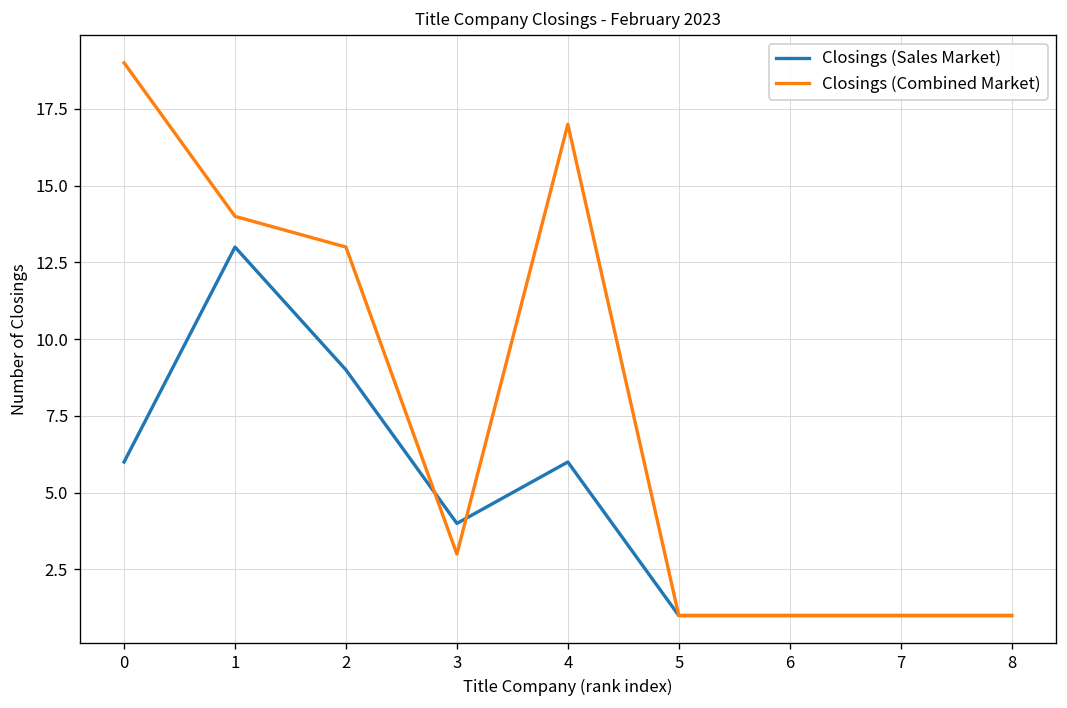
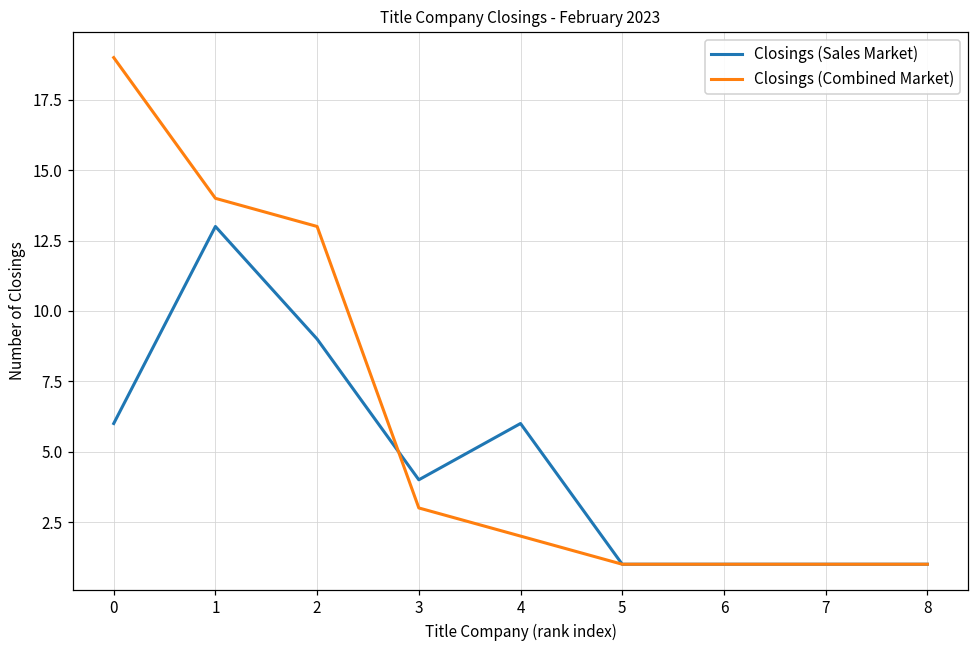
Closings (Combined Market), 4: 17 -> 2
